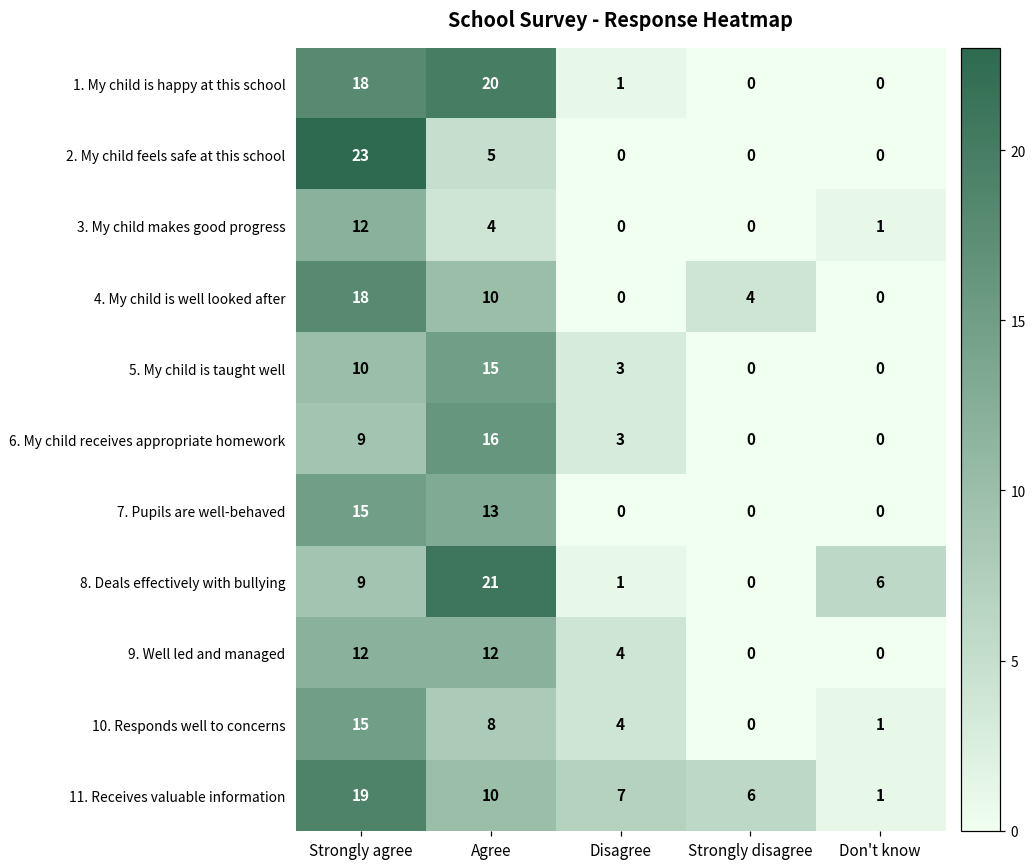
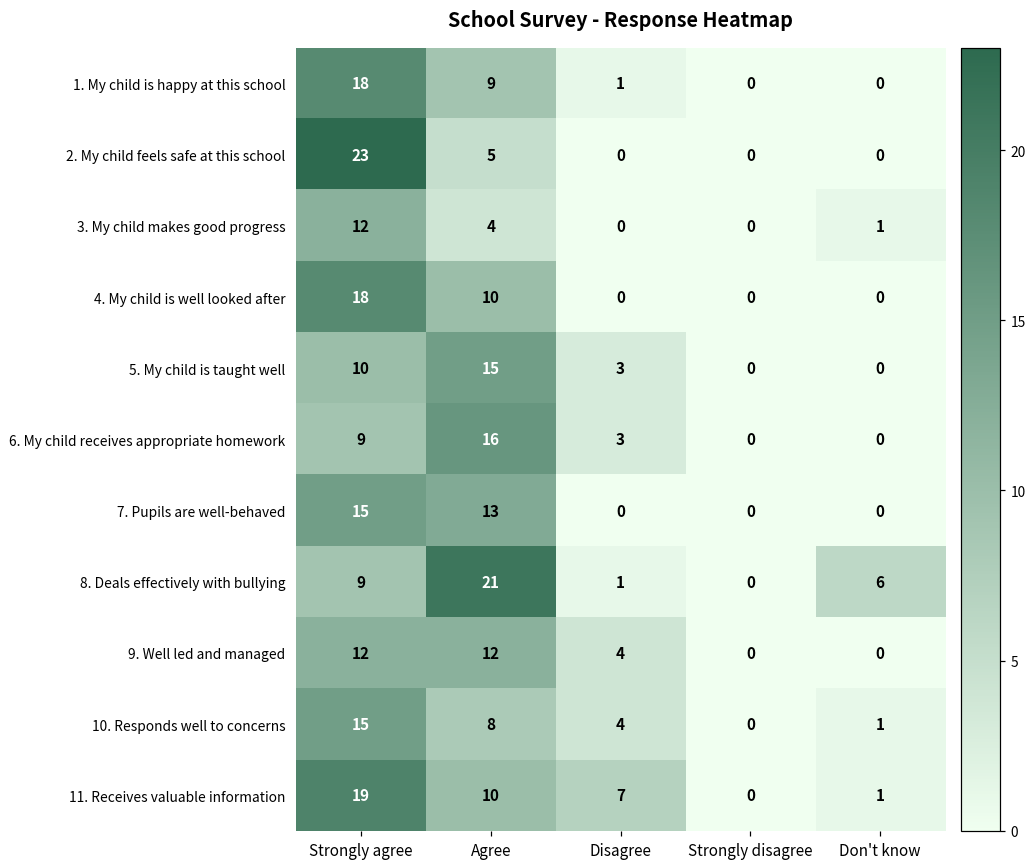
1. My child is happy at this school, Agree: 20 -> 9
4. My child is well looked after, Strongly disagree: 4 -> 0
11. Receives valuable information, Strongly disagree: 6 -> 0
